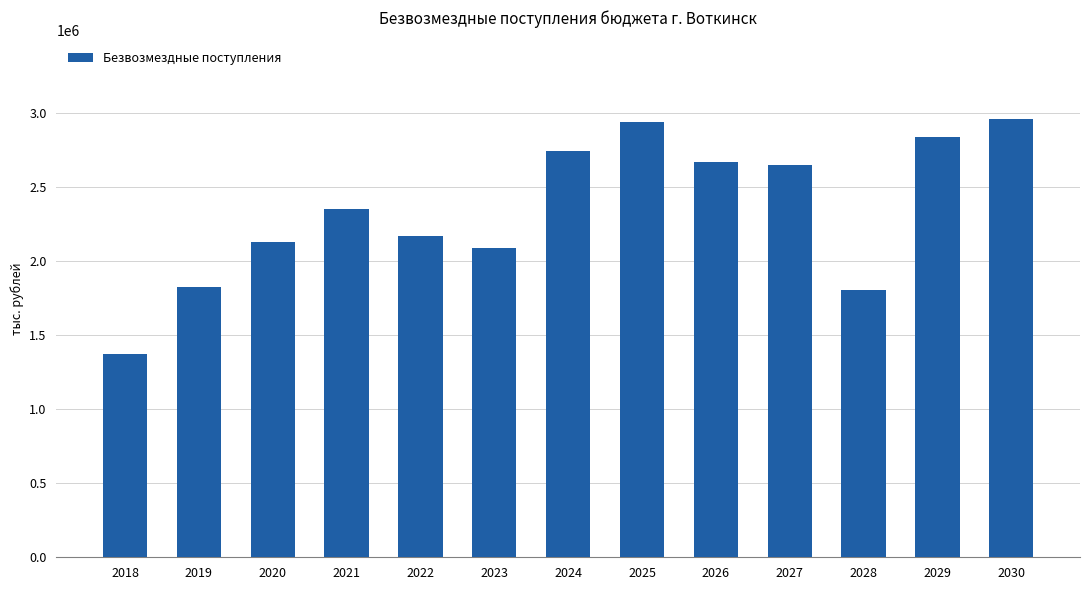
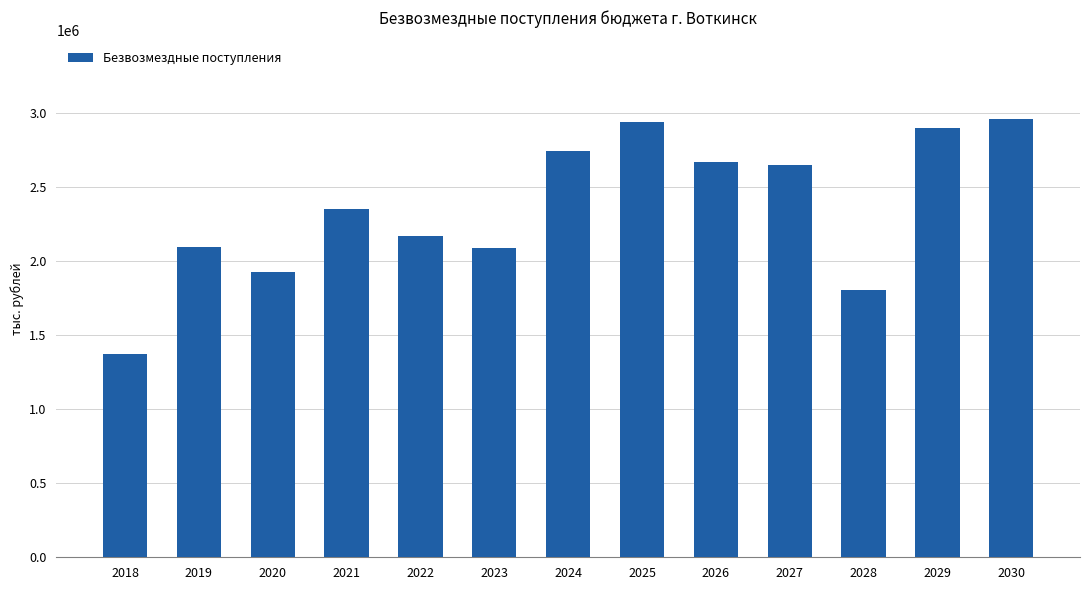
2019: 1830000 -> 2090000
2020: 2130000 -> 1930000
2029: 2840000 -> 2900000
